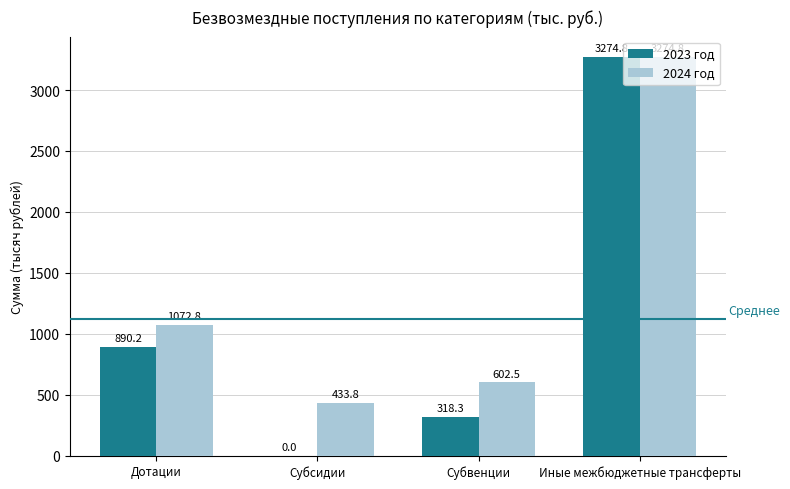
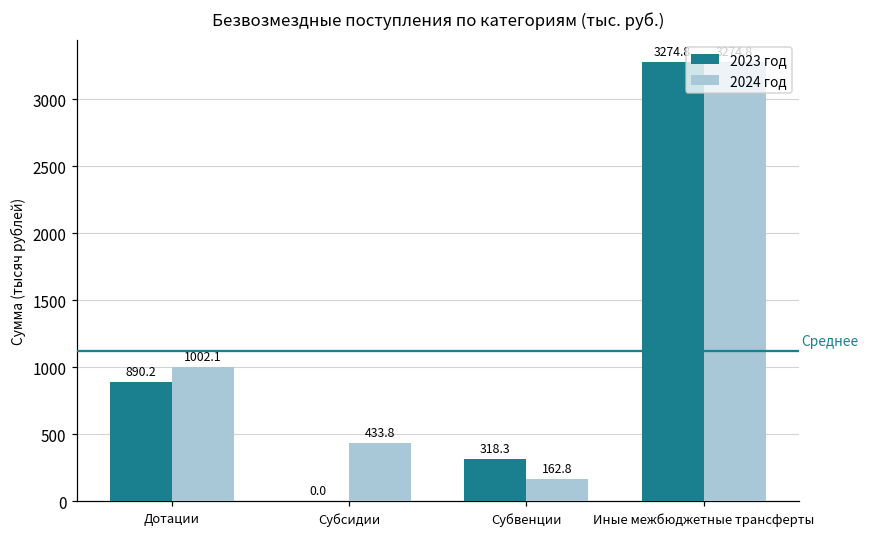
2024 год, Дотации: 1072.8 -> 1002.1
2024 год, Субвенции: 602.5 -> 162.8
